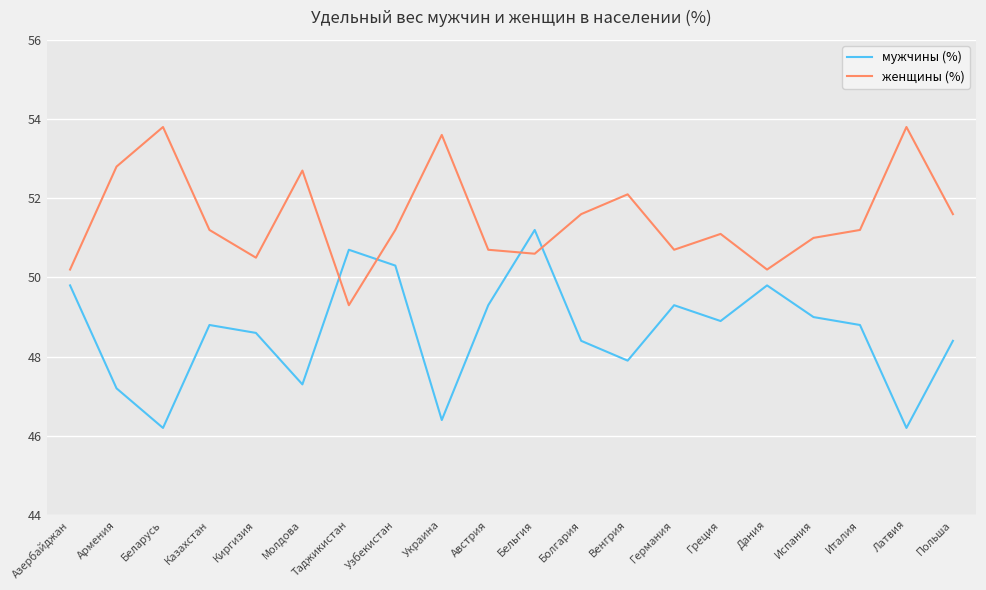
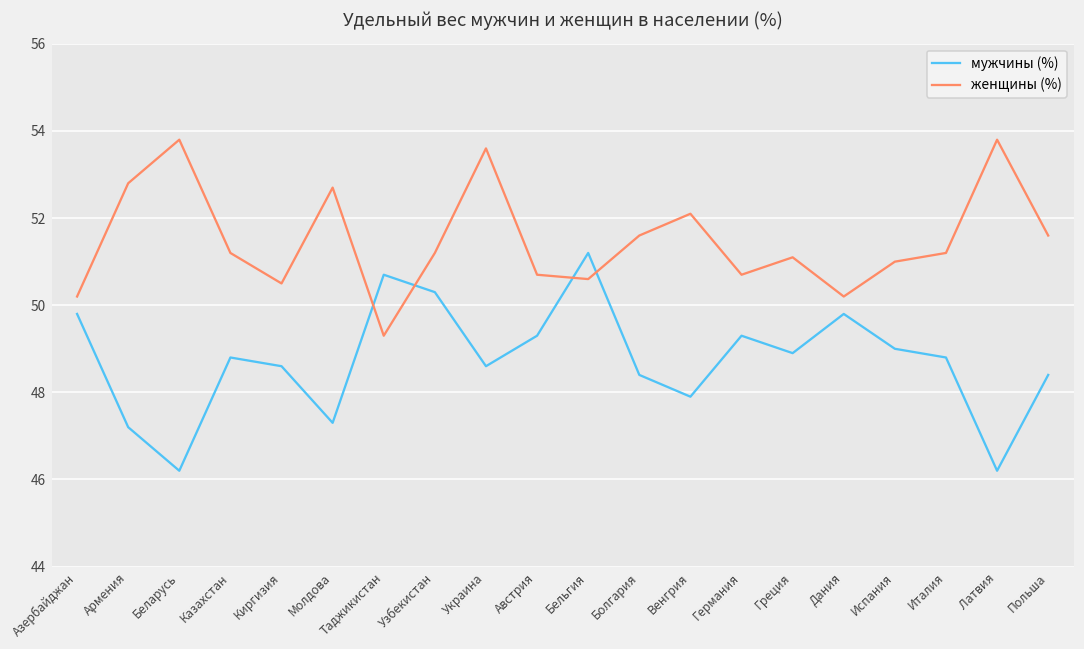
мужчины (%), Украина: 46.4 -> 48.6
